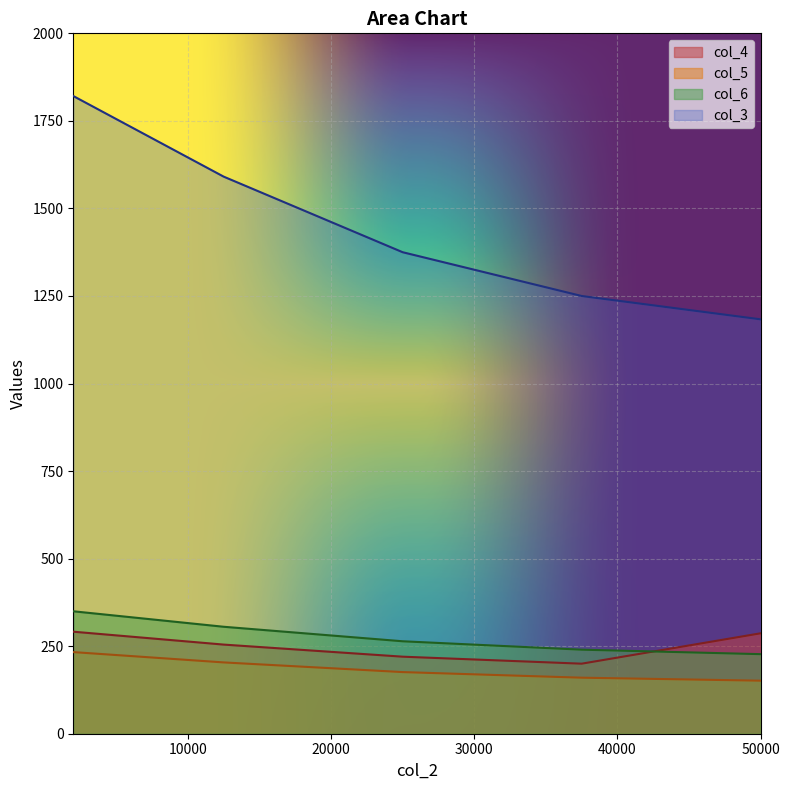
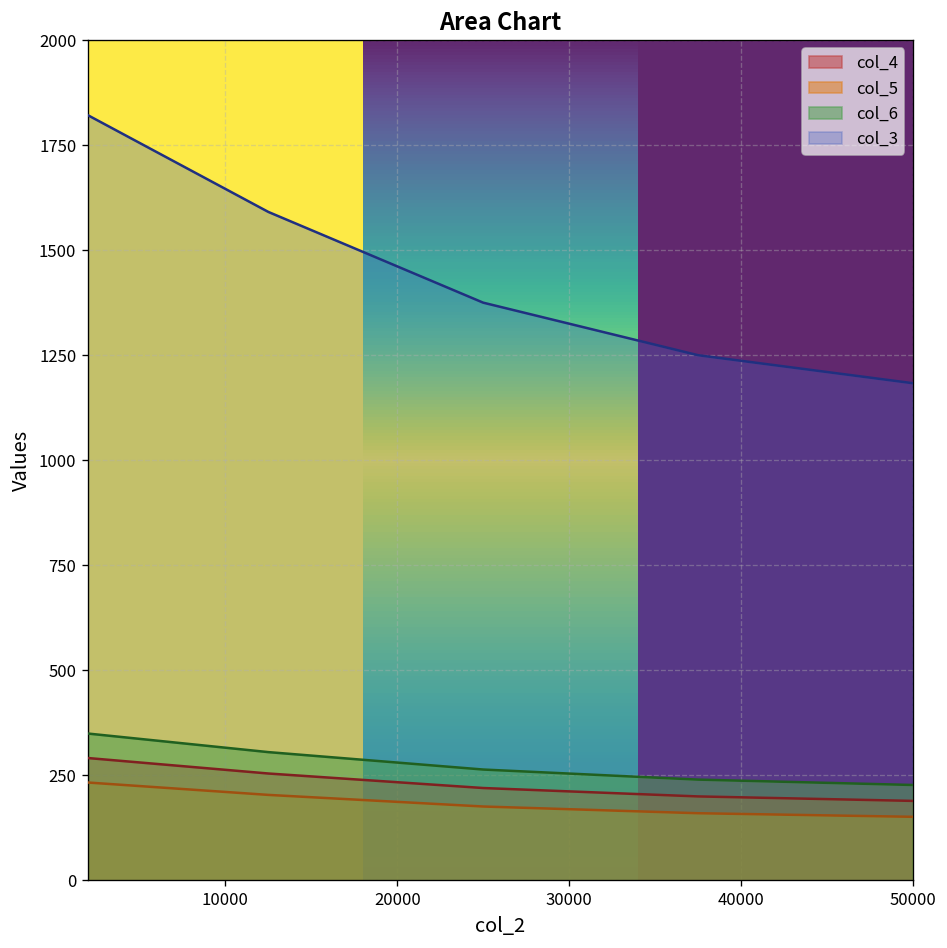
col_4, 50000: 290 -> 190
